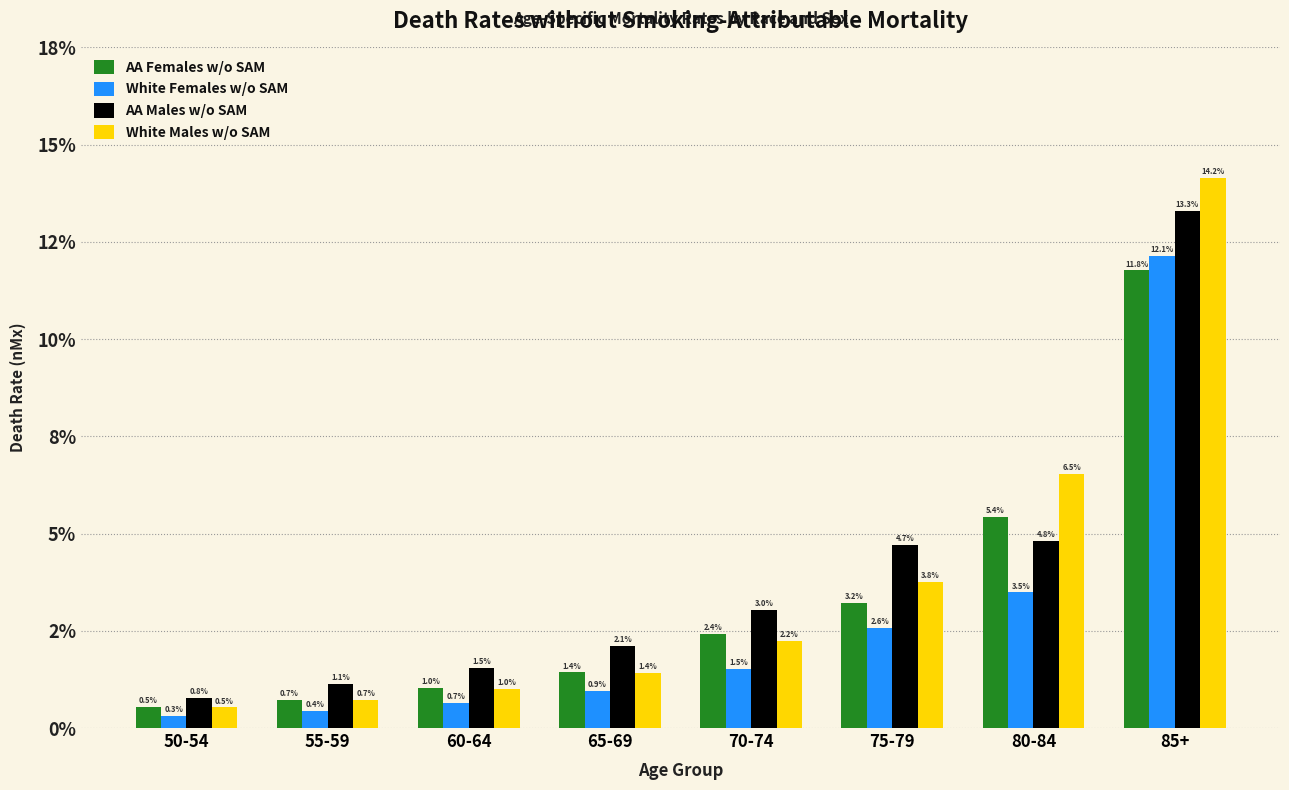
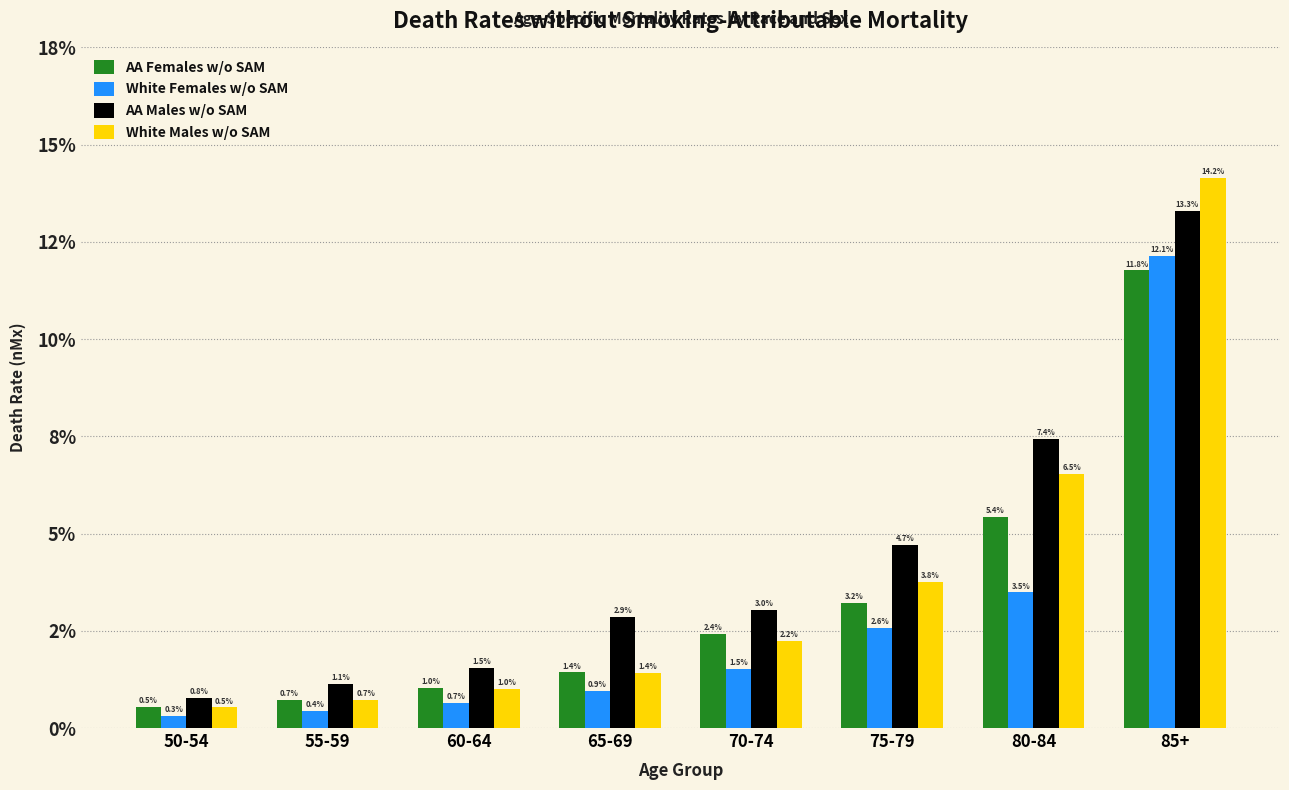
AA Males w/o SAM, 65-69: 2.1% -> 2.9%
AA Males w/o SAM, 80-84: 4.8% -> 7.4%
